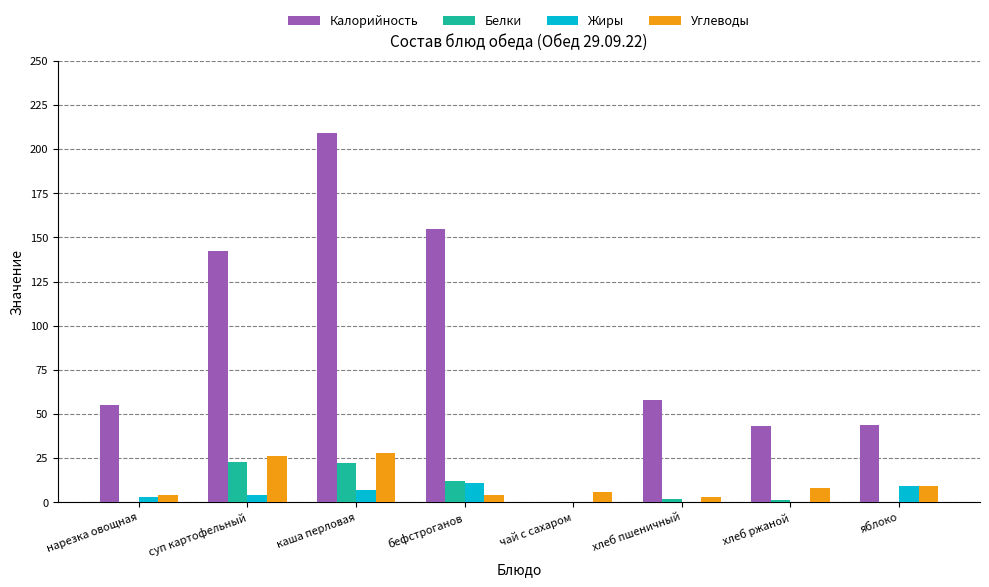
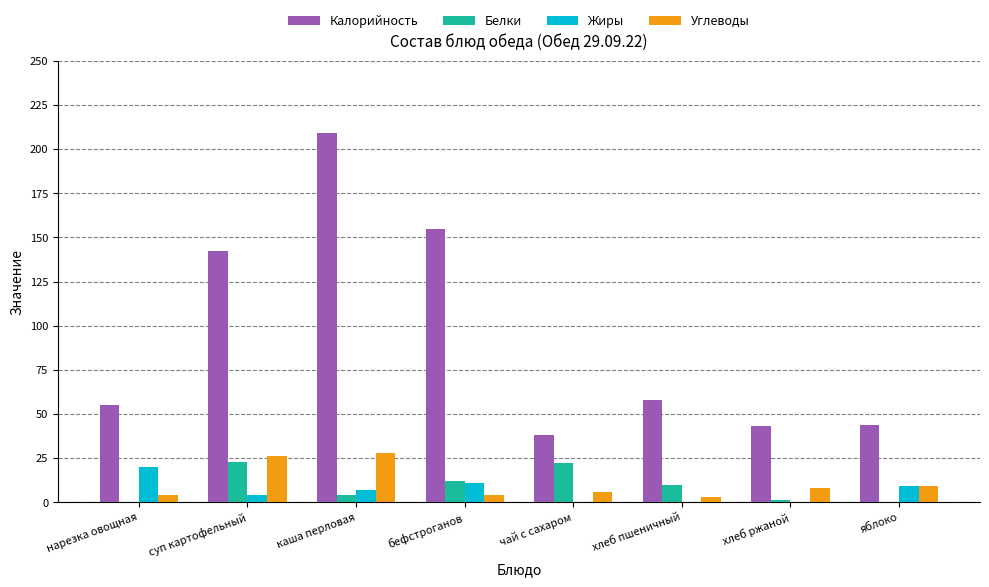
Жиры, нарезка овощная: 3 -> 20
Белки, каша перловая: 22 -> 4
Калорийность, чай с сахаром: 0 -> 38
Белки, чай с сахаром: 0 -> 22
Белки, хлеб пшеничный: 2 -> 10
